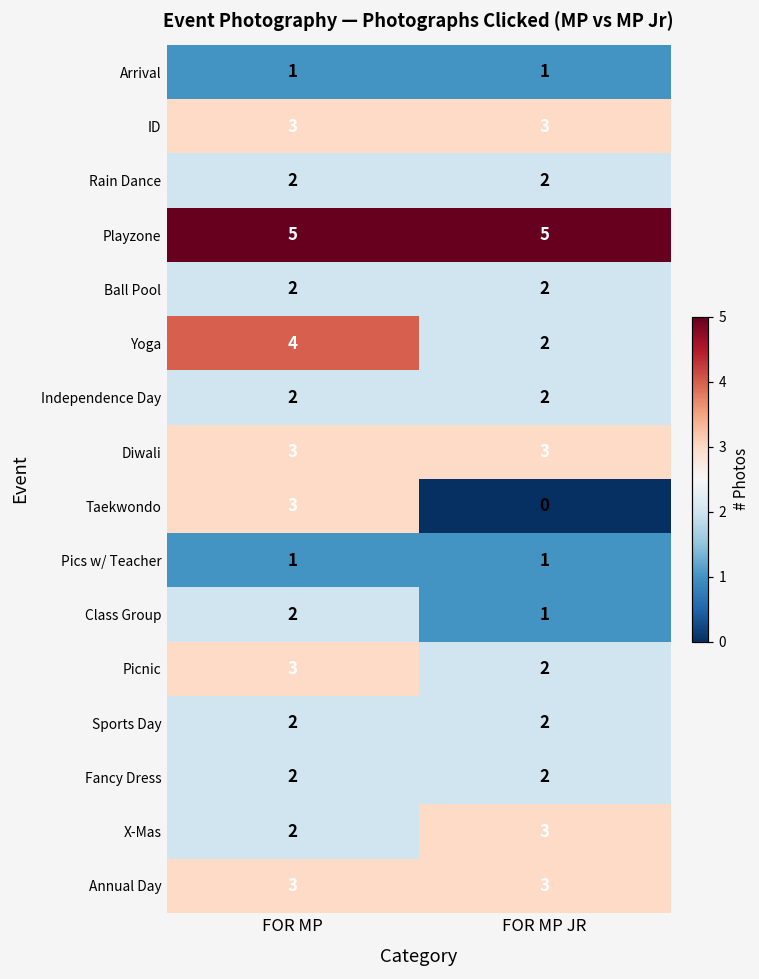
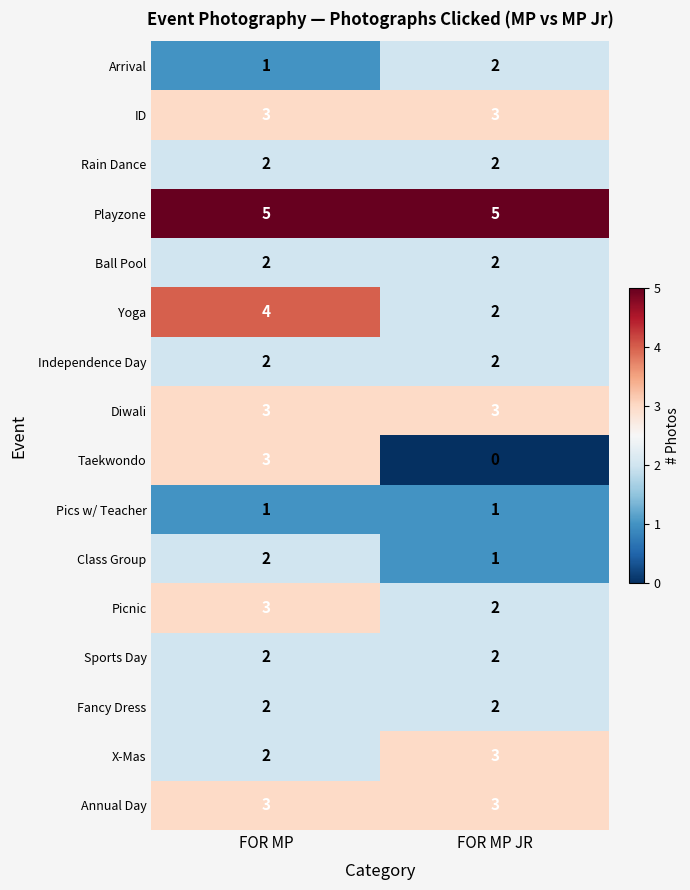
Arrival, FOR MP JR: 1 -> 2
